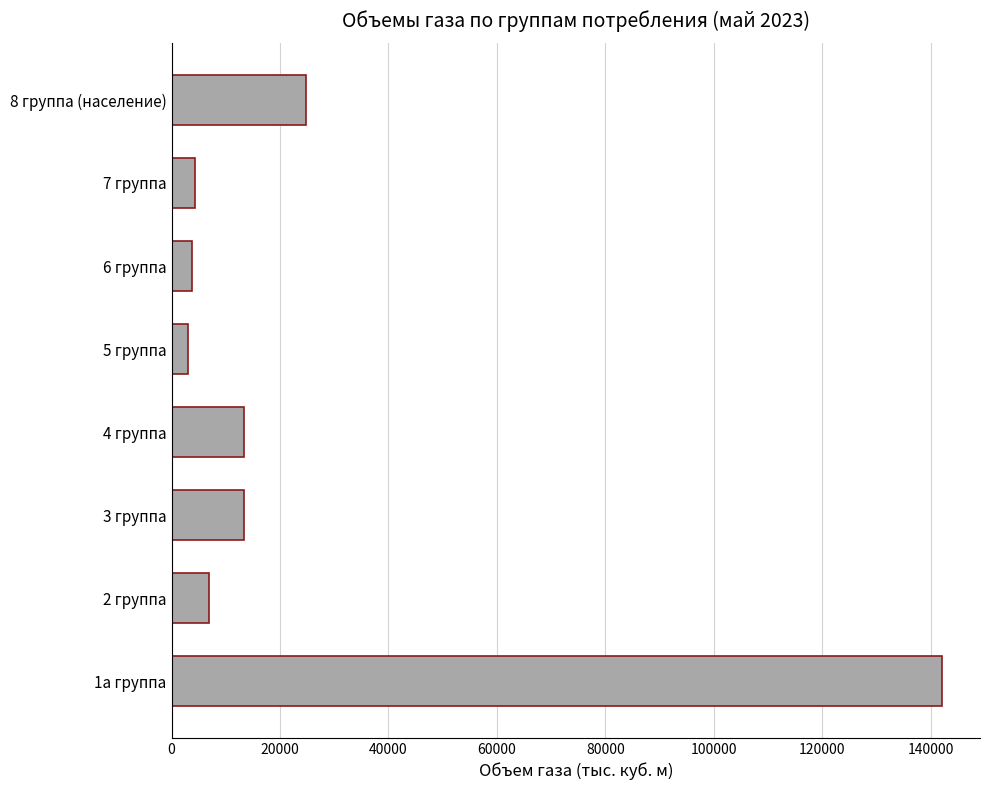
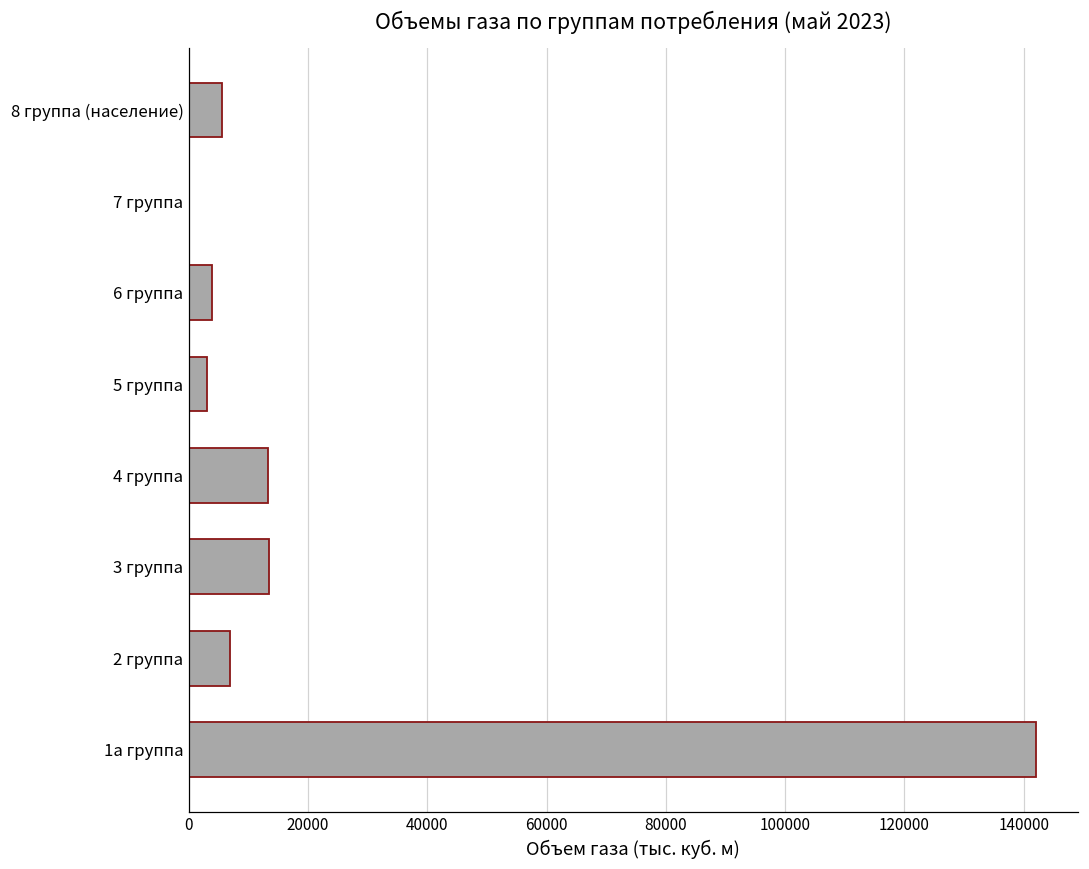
8 группа (население): 25000 -> 6000
7 группа: 4000 -> 0
